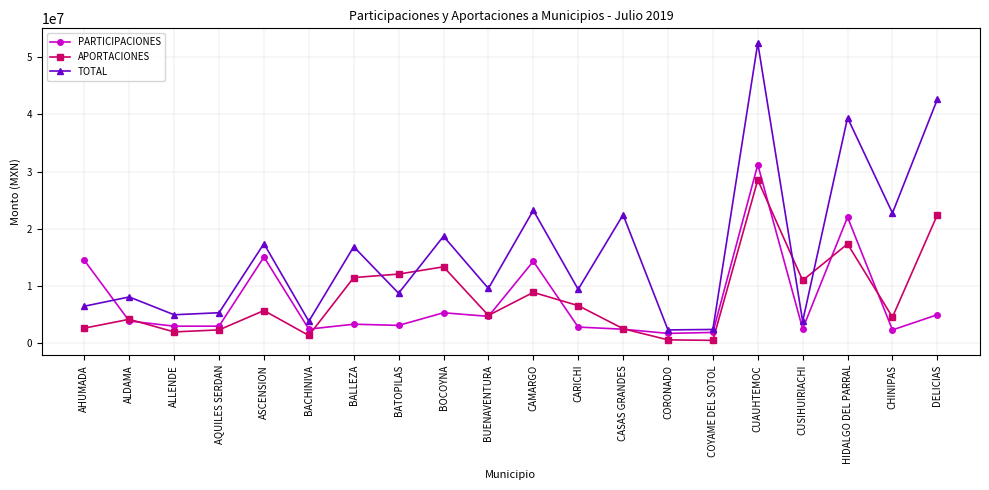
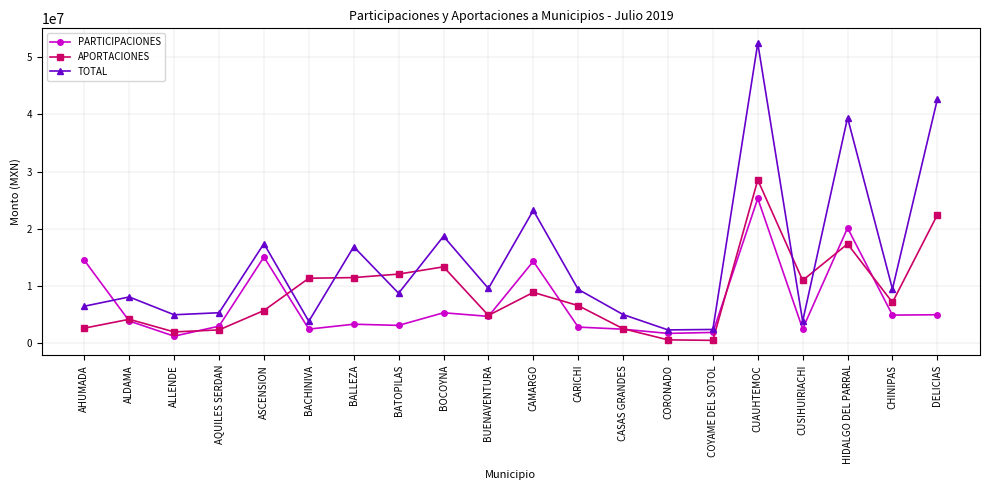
PARTICIPACIONES, ALLENDE: 3000000 -> 1000000
APORTACIONES, BACHINIVA: 1000000 -> 11000000
TOTAL, CASAS GRANDES: 22000000 -> 5000000
PARTICIPACIONES, CUAUHTEMOC: 31000000 -> 25000000
PARTICIPACIONES, HIDALGO DEL PARRAL: 22000000 -> 20000000
PARTICIPACIONES, CHINIPAS: 2000000 -> 5000000
APORTACIONES, CHINIPAS: 5000000 -> 7000000
TOTAL, CHINIPAS: 23000000 -> 9000000
